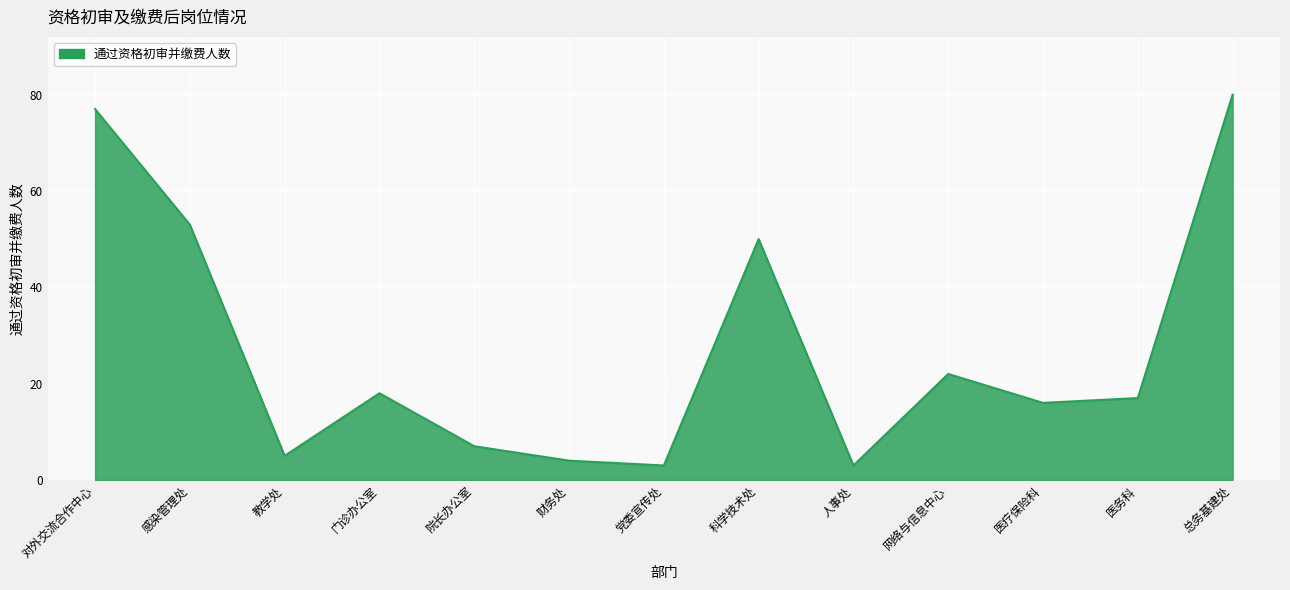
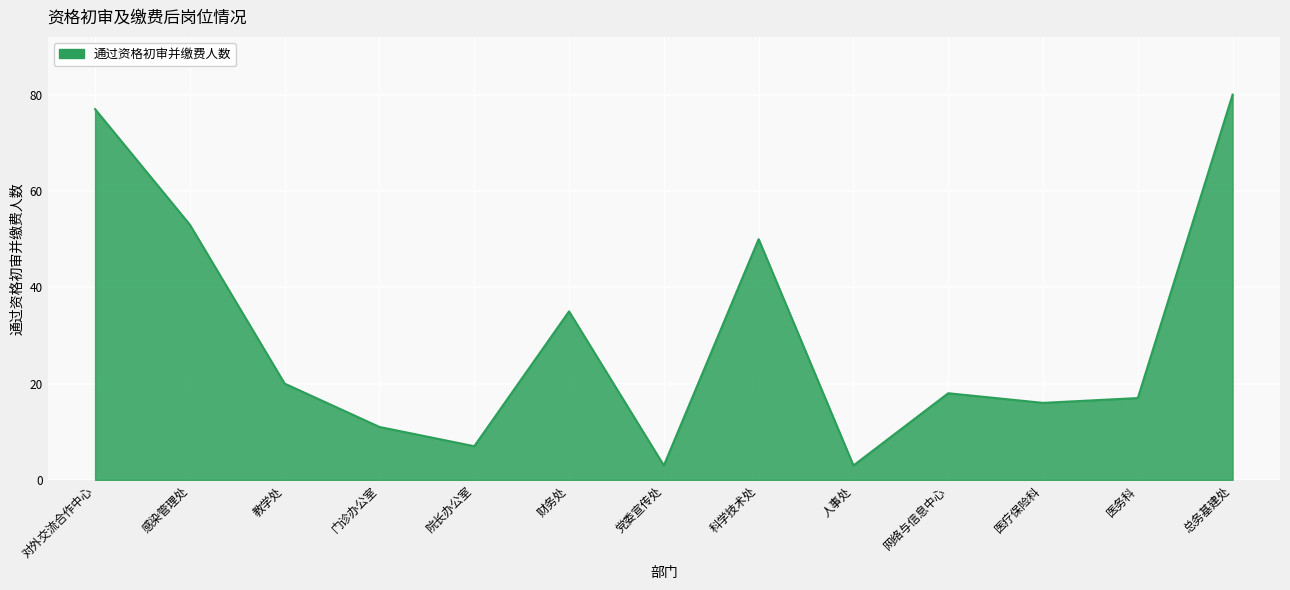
教学处: 5 -> 20
门诊办公室: 18 -> 11
财务处: 4 -> 35
网络与信息中心: 22 -> 18
